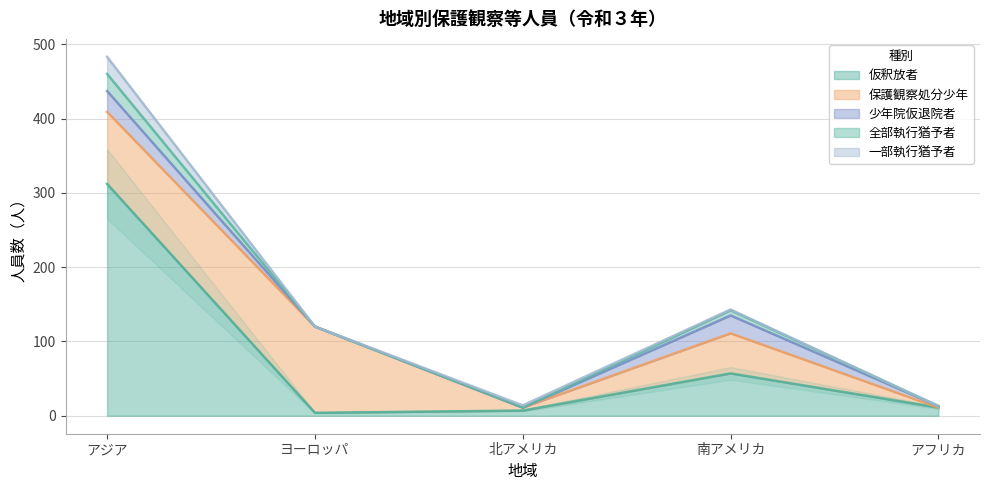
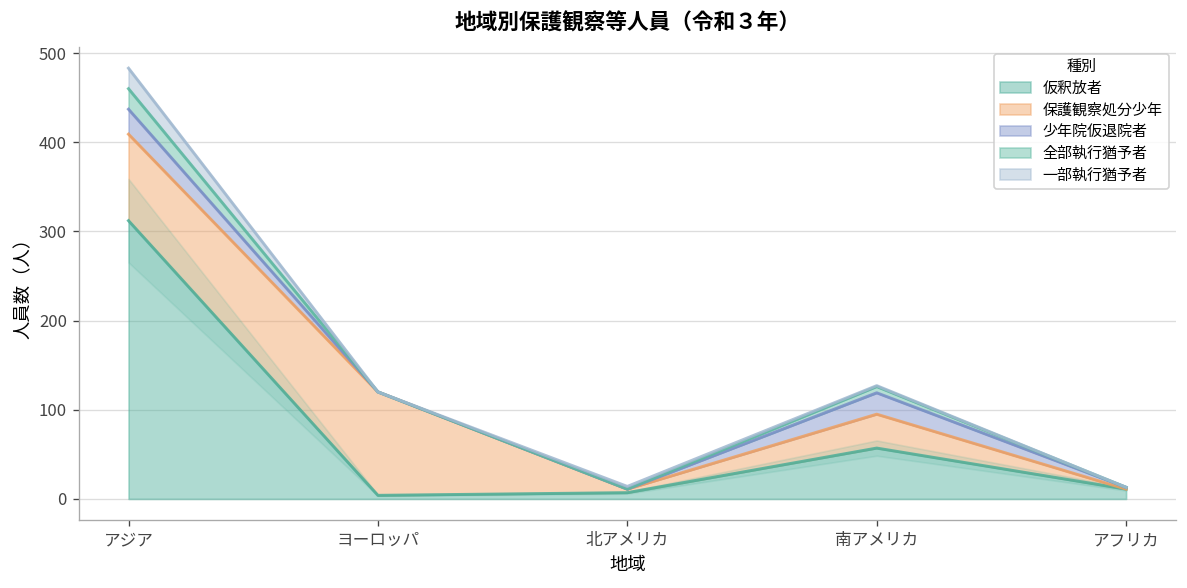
保護観察処分少年, 南アメリカ: 50 -> 40
